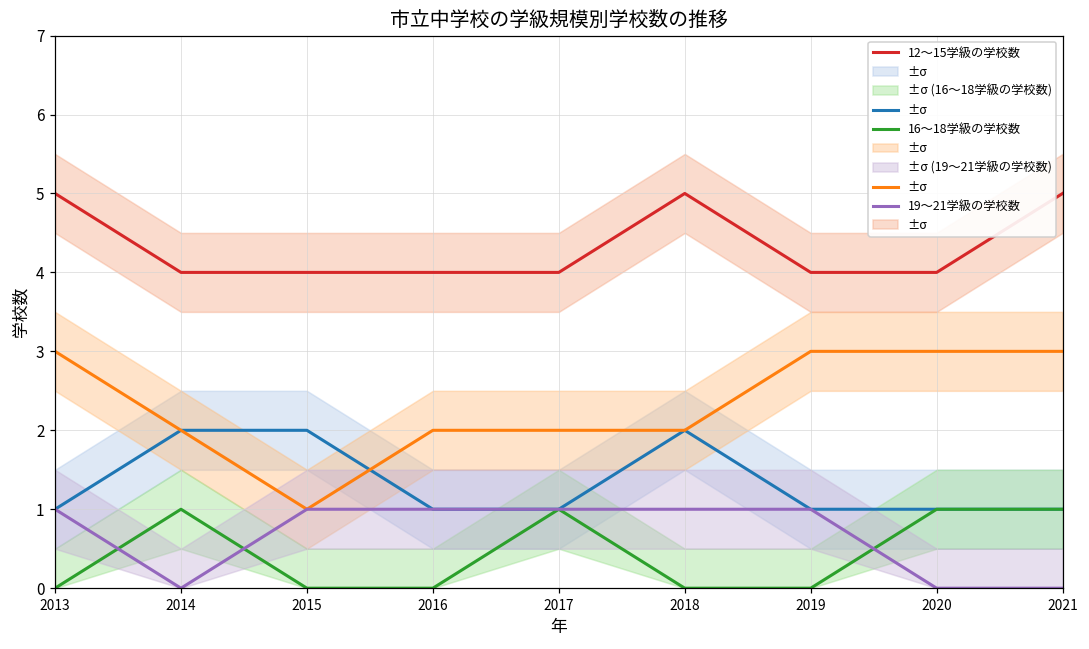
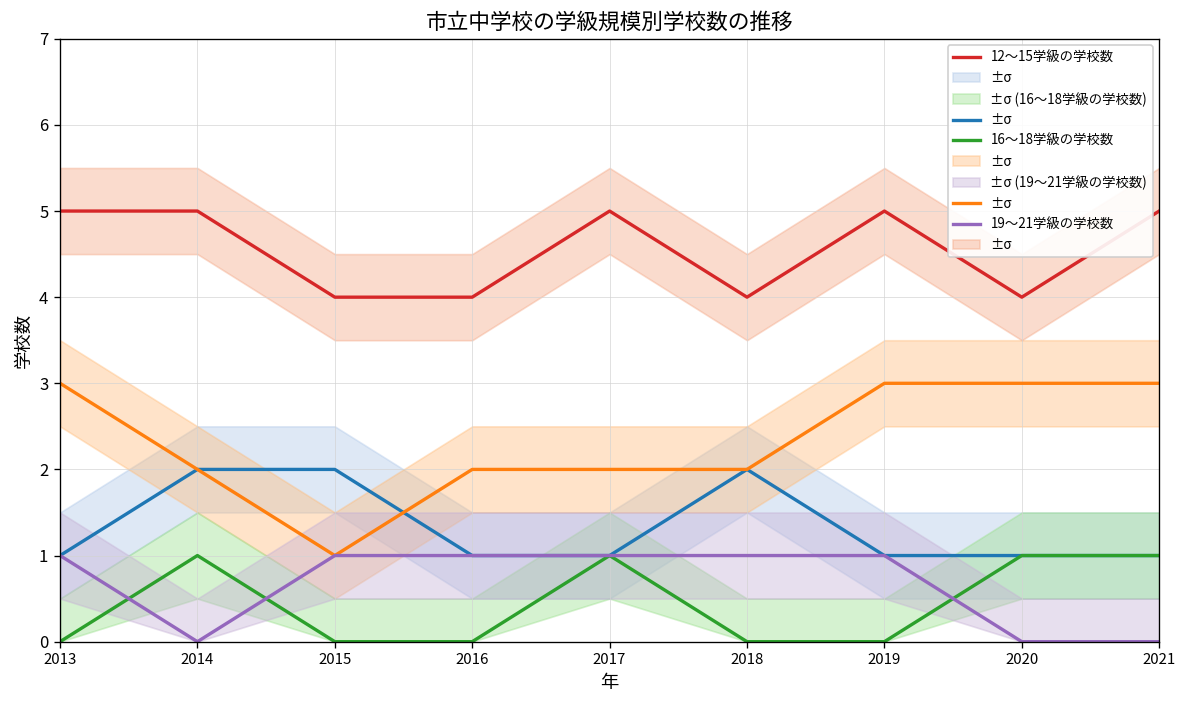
12～15学級の学校数, 2014: 4 -> 5
12～15学級の学校数, 2017: 4 -> 5
12～15学級の学校数, 2018: 5 -> 4
12～15学級の学校数, 2019: 4 -> 5
